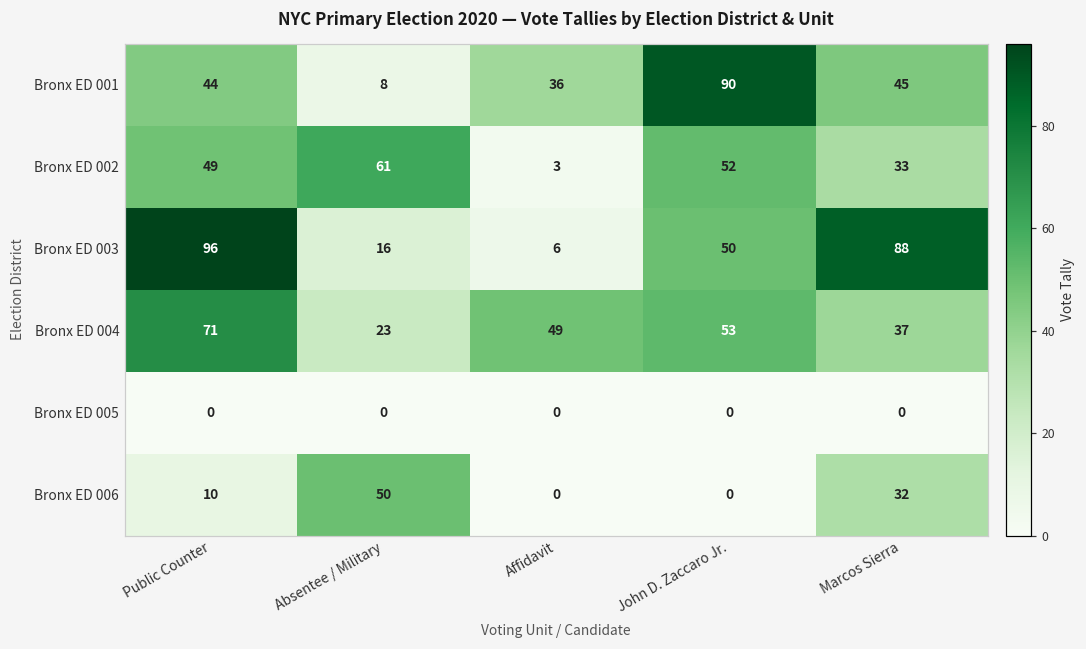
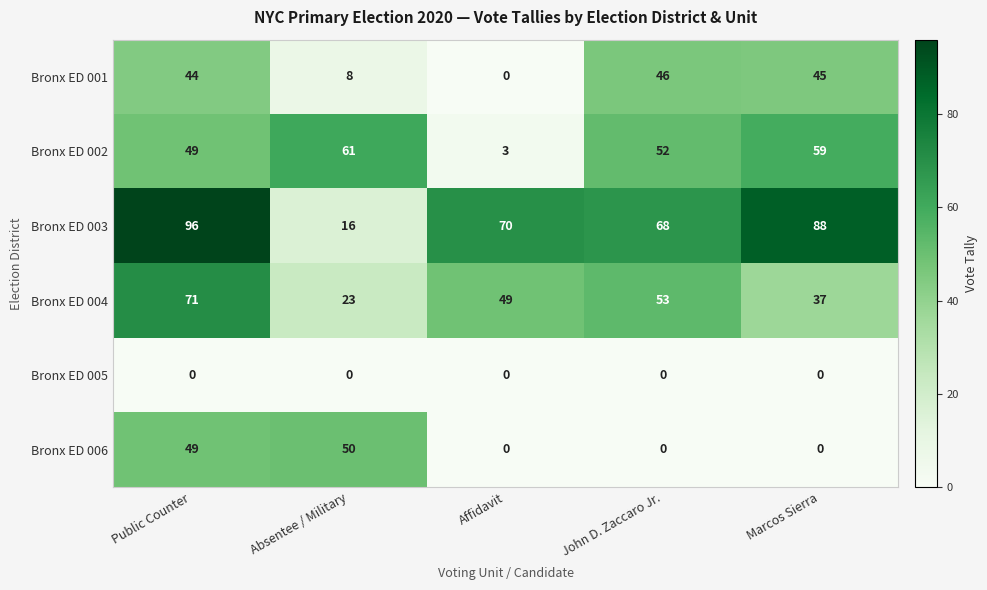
Bronx ED 001, Affidavit: 36 -> 0
Bronx ED 001, John D. Zaccaro Jr.: 90 -> 46
Bronx ED 002, Marcos Sierra: 33 -> 59
Bronx ED 003, Affidavit: 6 -> 70
Bronx ED 003, John D. Zaccaro Jr.: 50 -> 68
Bronx ED 006, Public Counter: 10 -> 49
Bronx ED 006, Marcos Sierra: 32 -> 0
